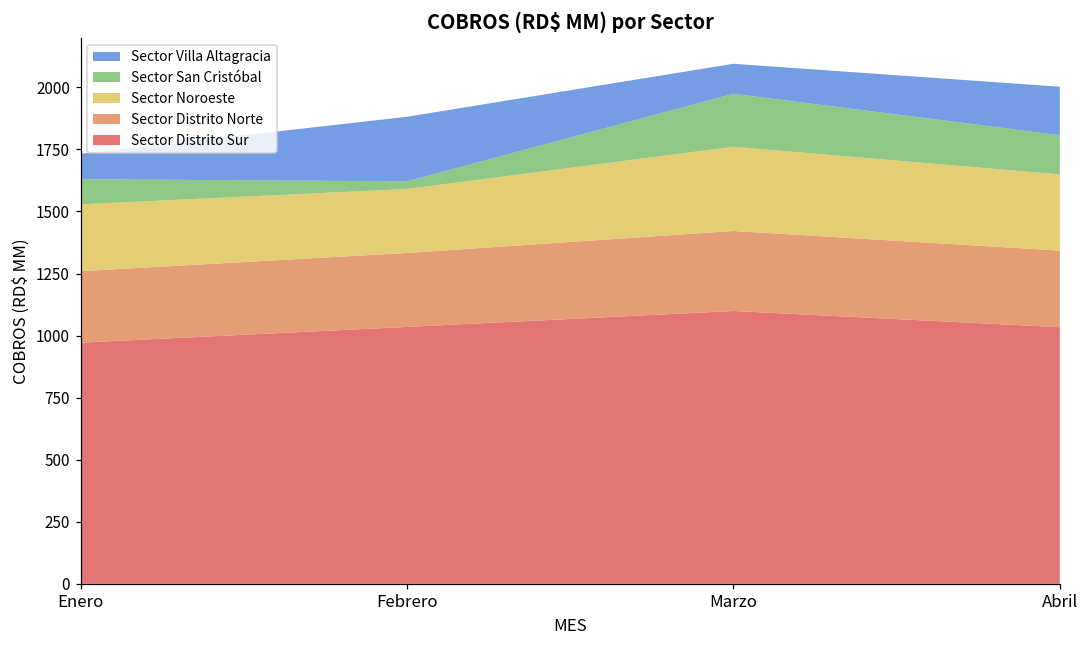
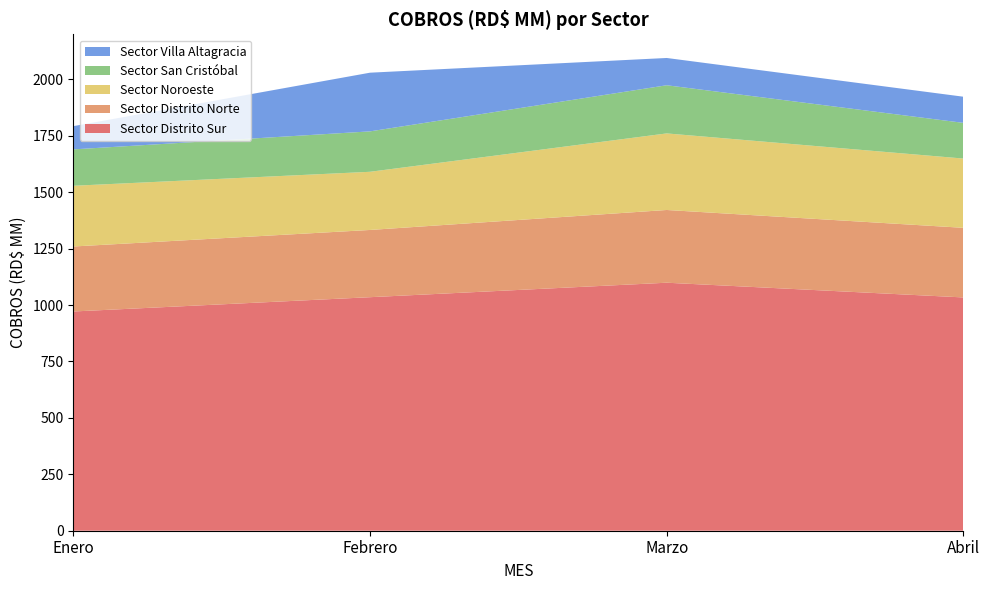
Sector San Cristóbal, Enero: 100 -> 160
Sector San Cristóbal, Febrero: 30 -> 180
Sector Villa Altagracia, Abril: 200 -> 120
